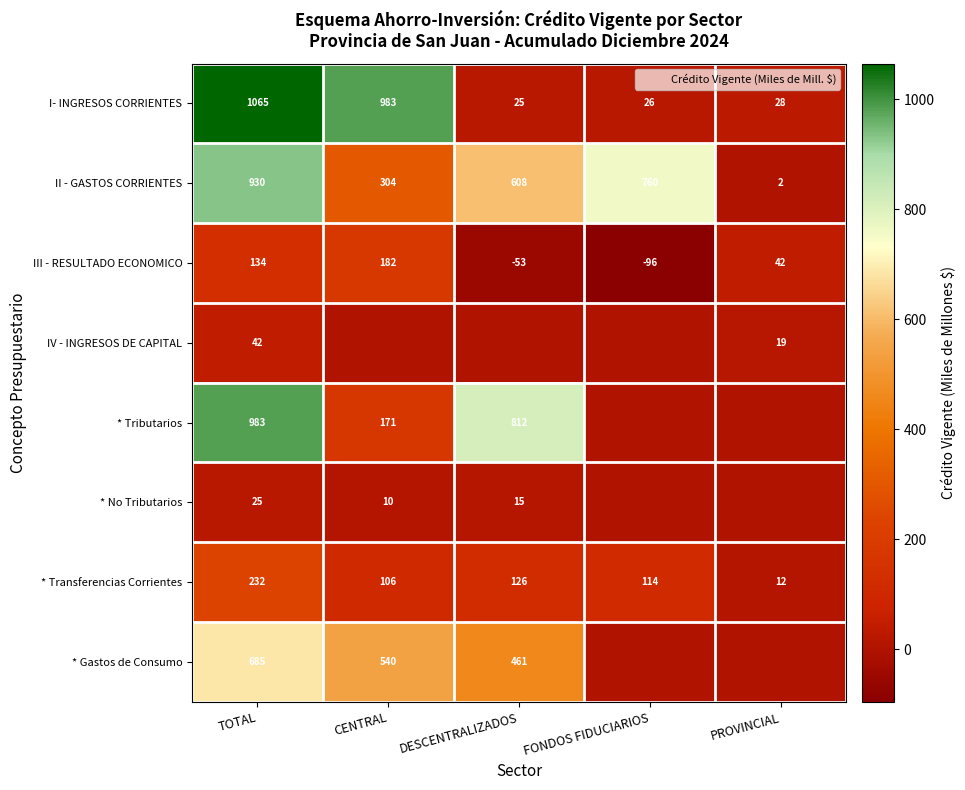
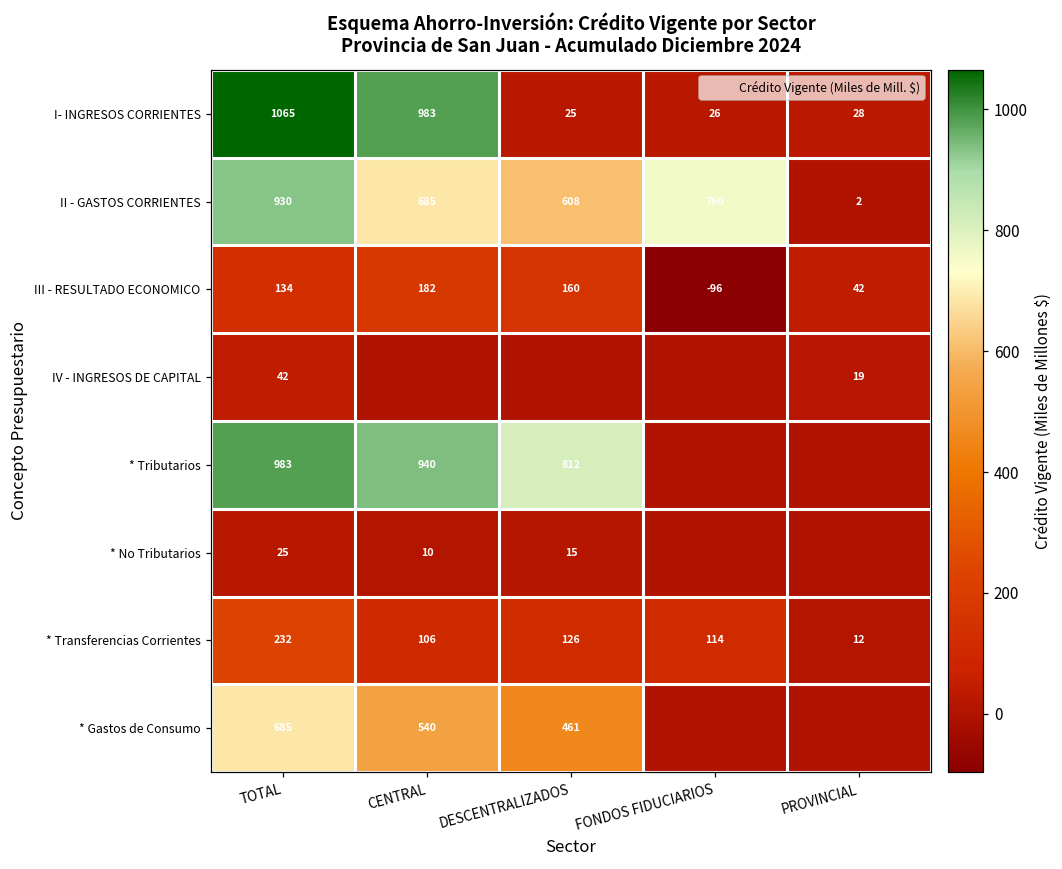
II - GASTOS CORRIENTES, CENTRAL: 304 -> 685
III - RESULTADO ECONOMICO, DESCENTRALIZADOS: -53 -> 160
* Tributarios, CENTRAL: 171 -> 940
